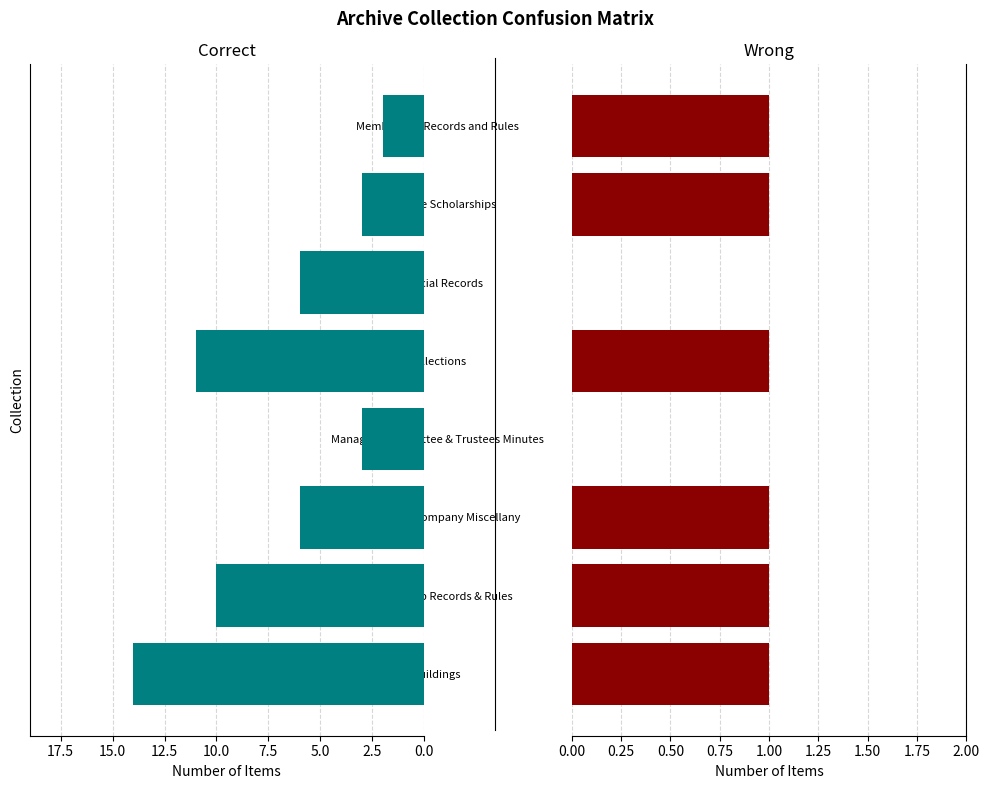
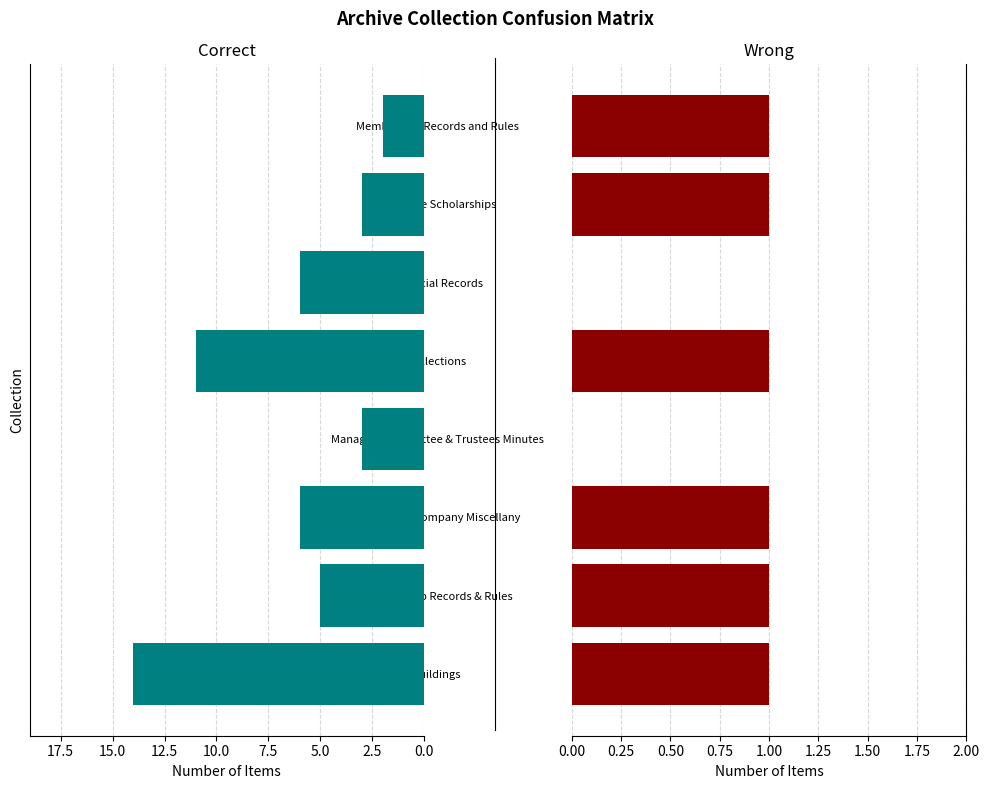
Correct, Membership Records & Rules: 10 -> 5
